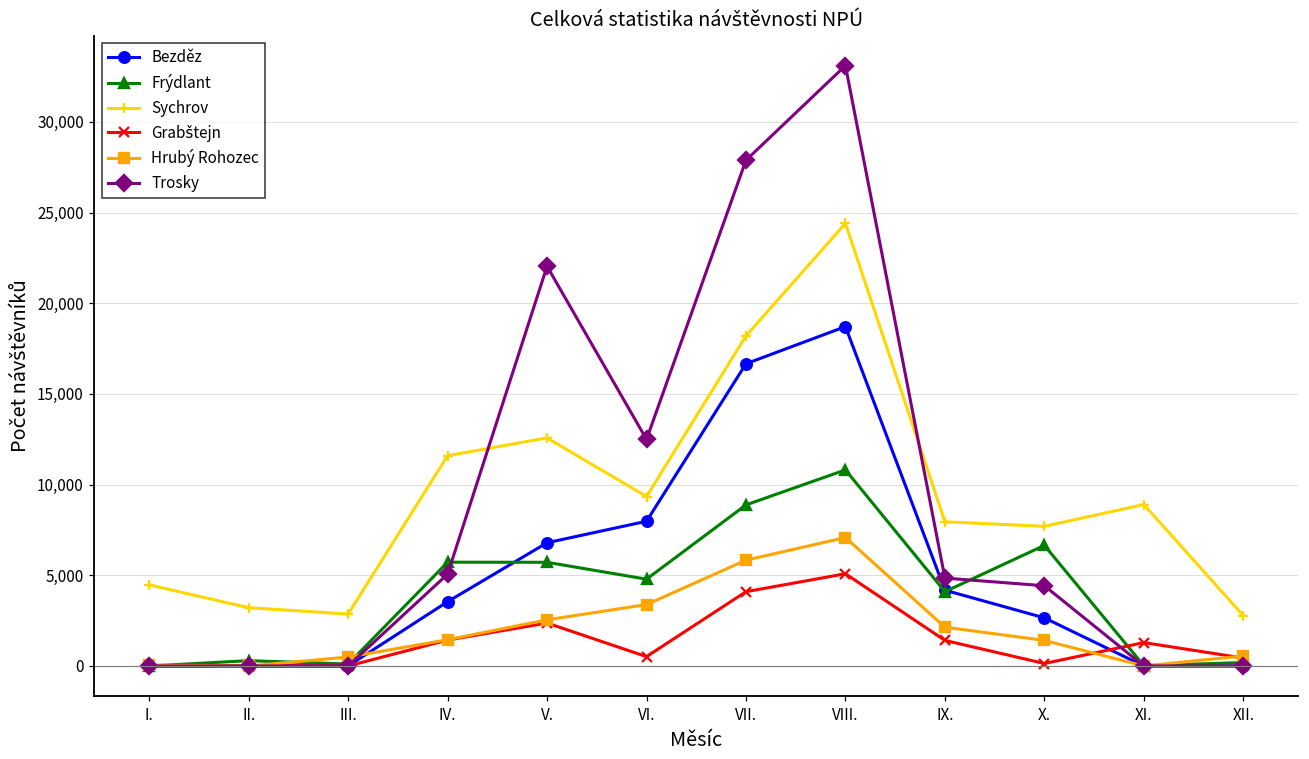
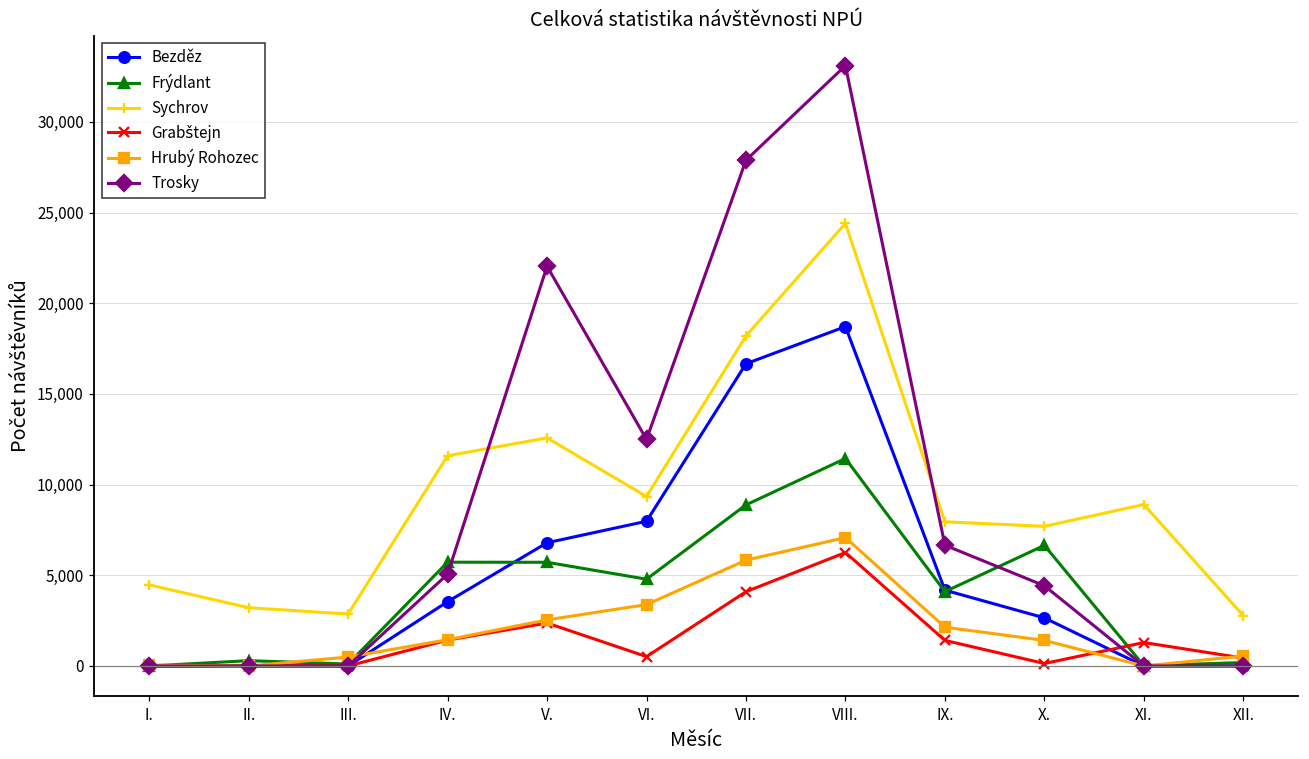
Frýdlant, VIII.: 10,800 -> 11,400
Grabštejn, VIII.: 5,100 -> 6,300
Trosky, IX.: 4,800 -> 6,700
